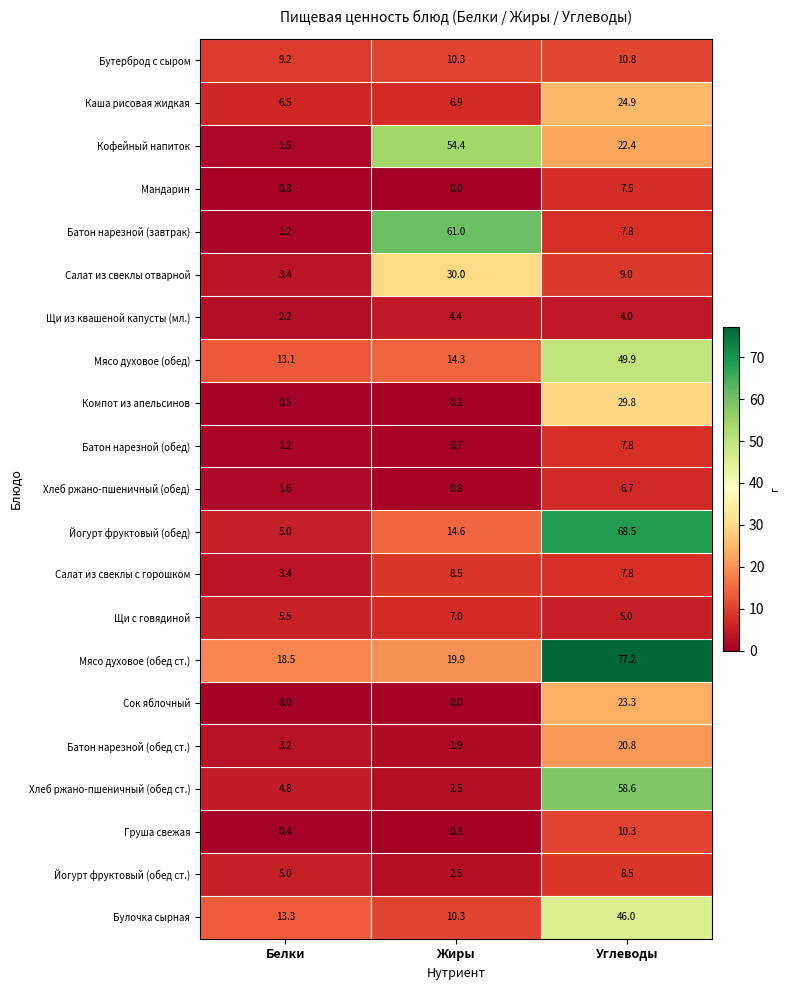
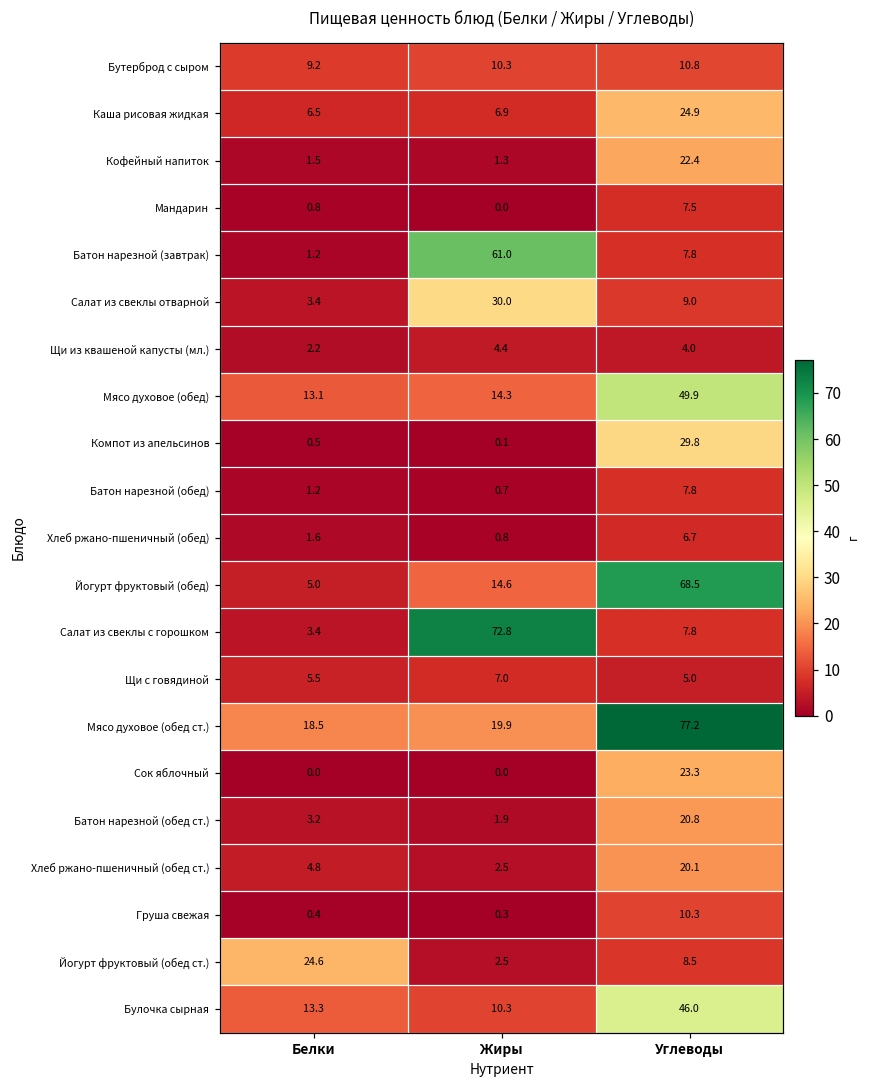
Кофейный напиток, Жиры: 54.4 -> 1.3
Салат из свеклы с горошком, Жиры: 8.5 -> 72.8
Хлеб ржано-пшеничный (обед ст.), Углеводы: 58.6 -> 20.1
Йогурт фруктовый (обед ст.), Белки: 5.0 -> 24.6
